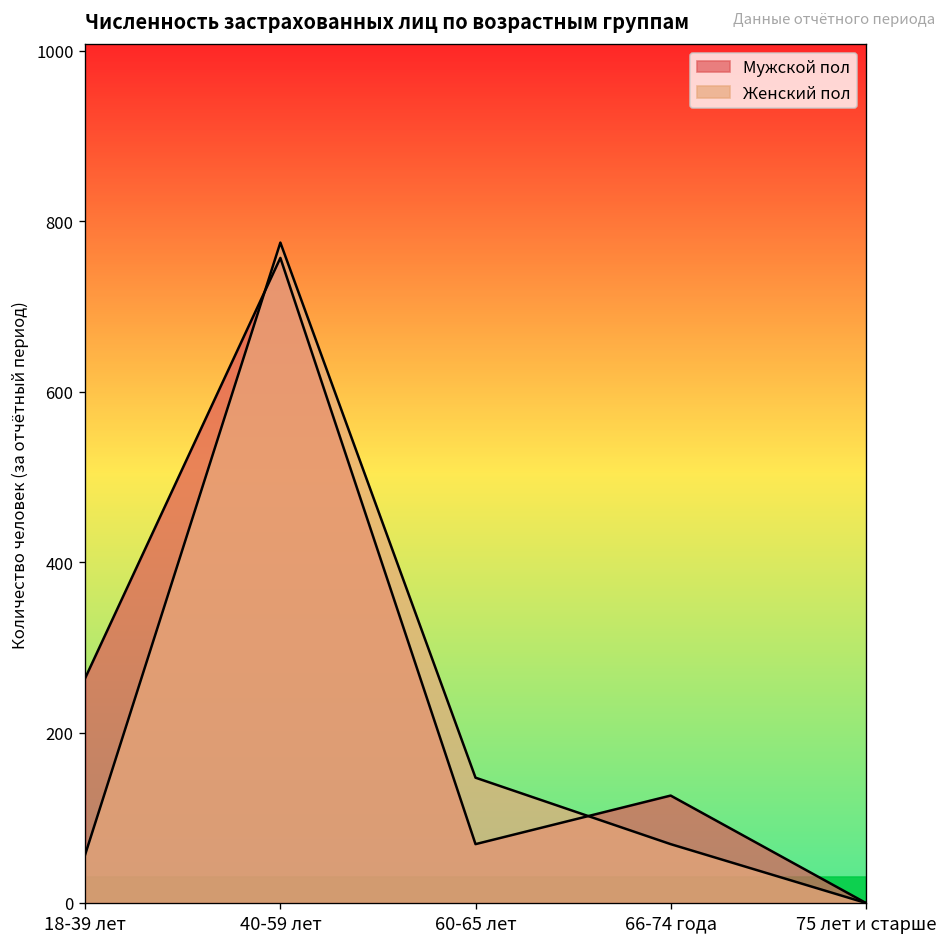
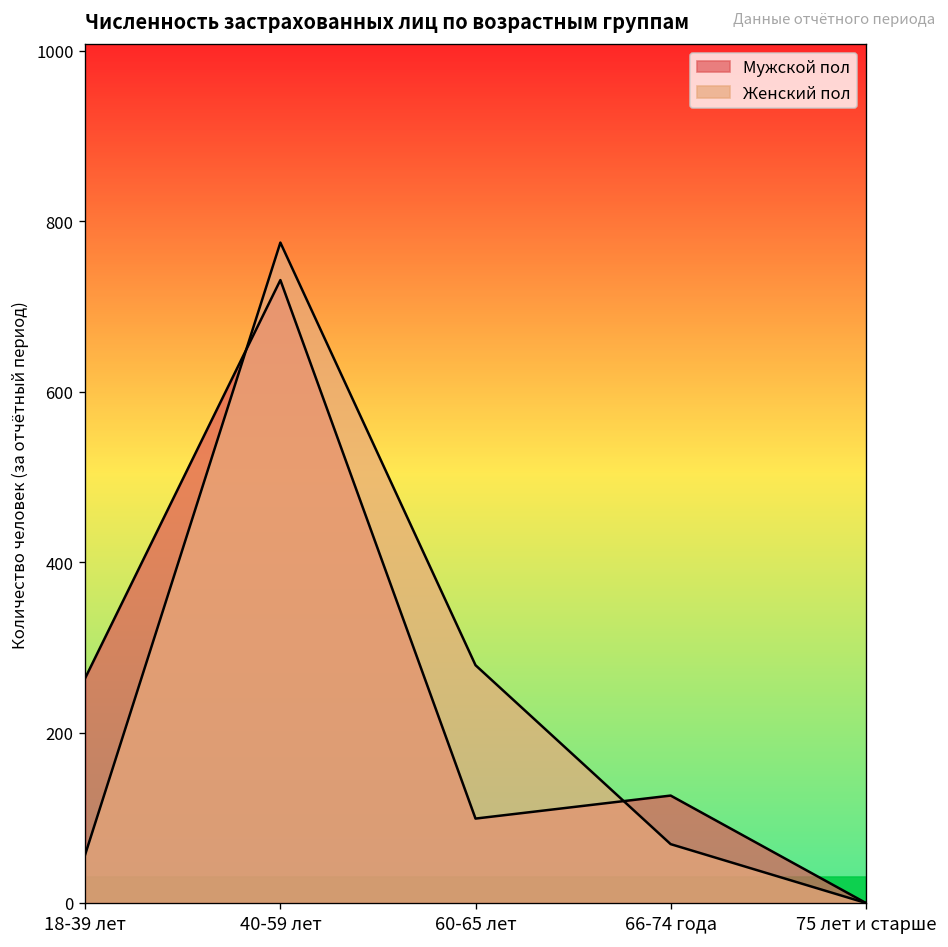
Мужской пол, 40-59 лет: 760 -> 730
Мужской пол, 60-65 лет: 70 -> 100
Женский пол, 60-65 лет: 150 -> 280
